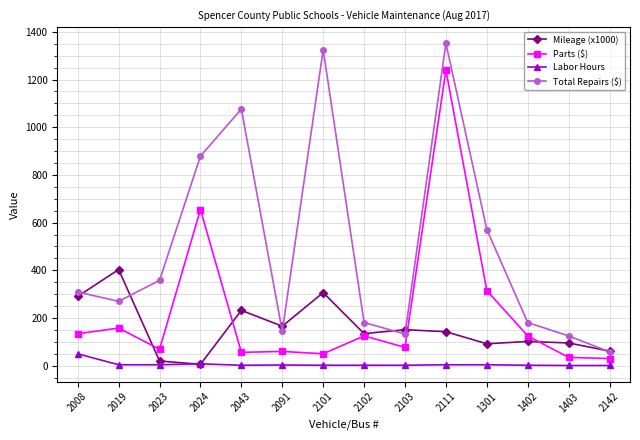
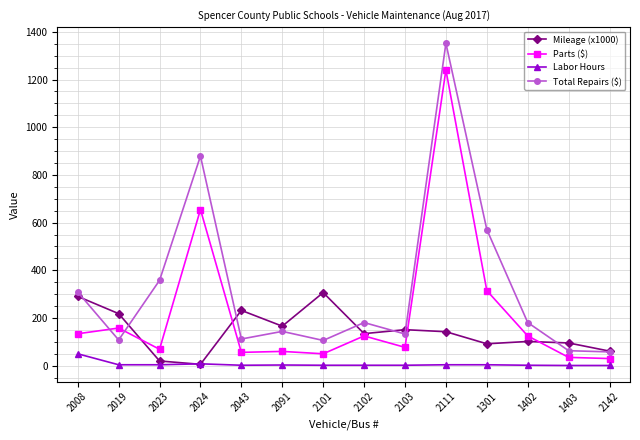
Mileage (x1000), 2019: 400 -> 220
Total Repairs ($), 2019: 270 -> 110
Total Repairs ($), 2043: 1080 -> 110
Total Repairs ($), 2101: 1330 -> 110
Total Repairs ($), 1403: 130 -> 60
